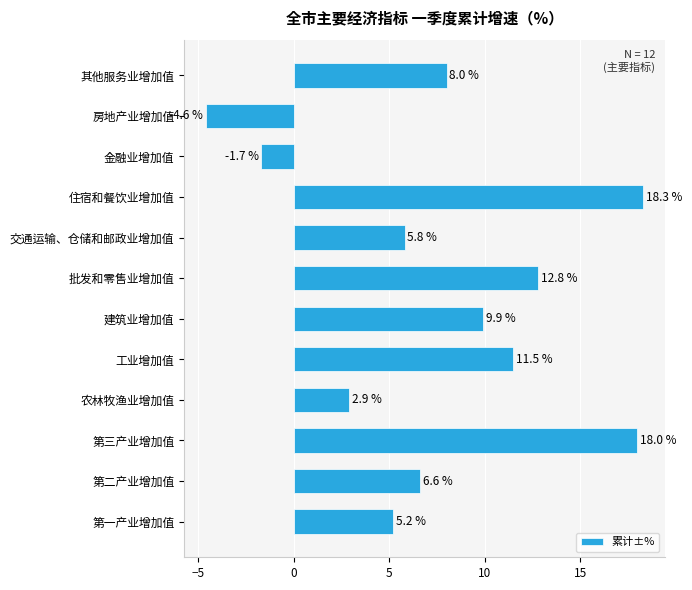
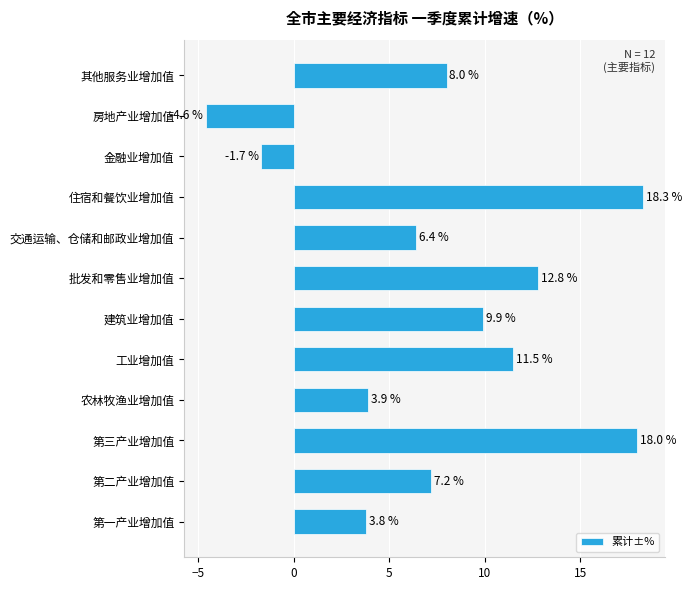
交通运输、仓储和邮政业增加值: 5.8 % -> 6.4 %
农林牧渔业增加值: 2.9 % -> 3.9 %
第二产业增加值: 6.6 % -> 7.2 %
第一产业增加值: 5.2 % -> 3.8 %
